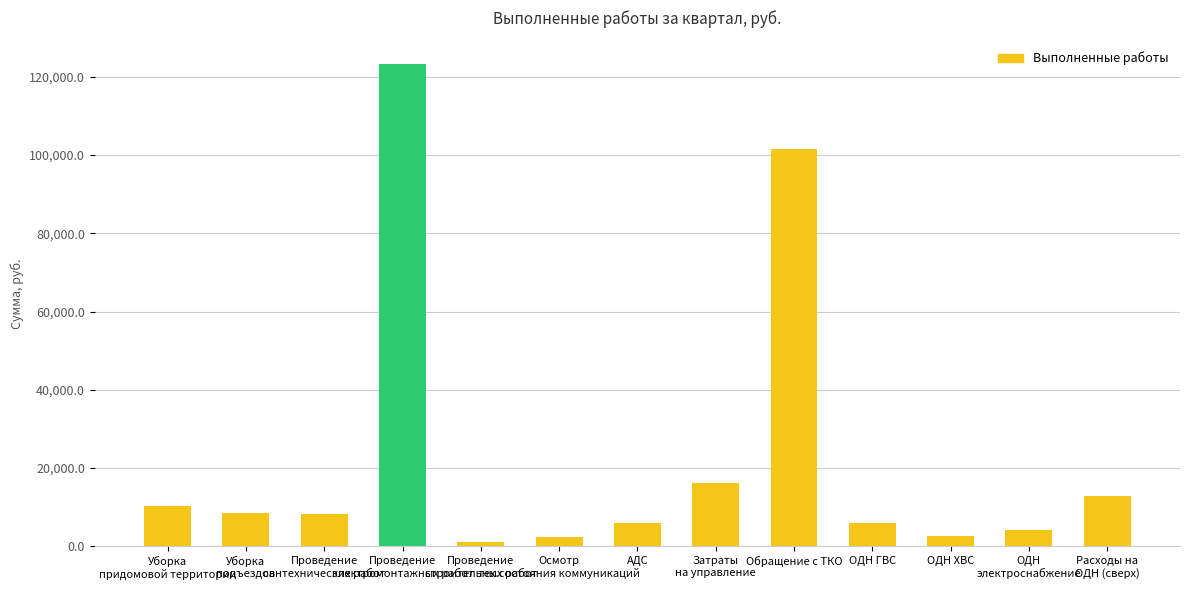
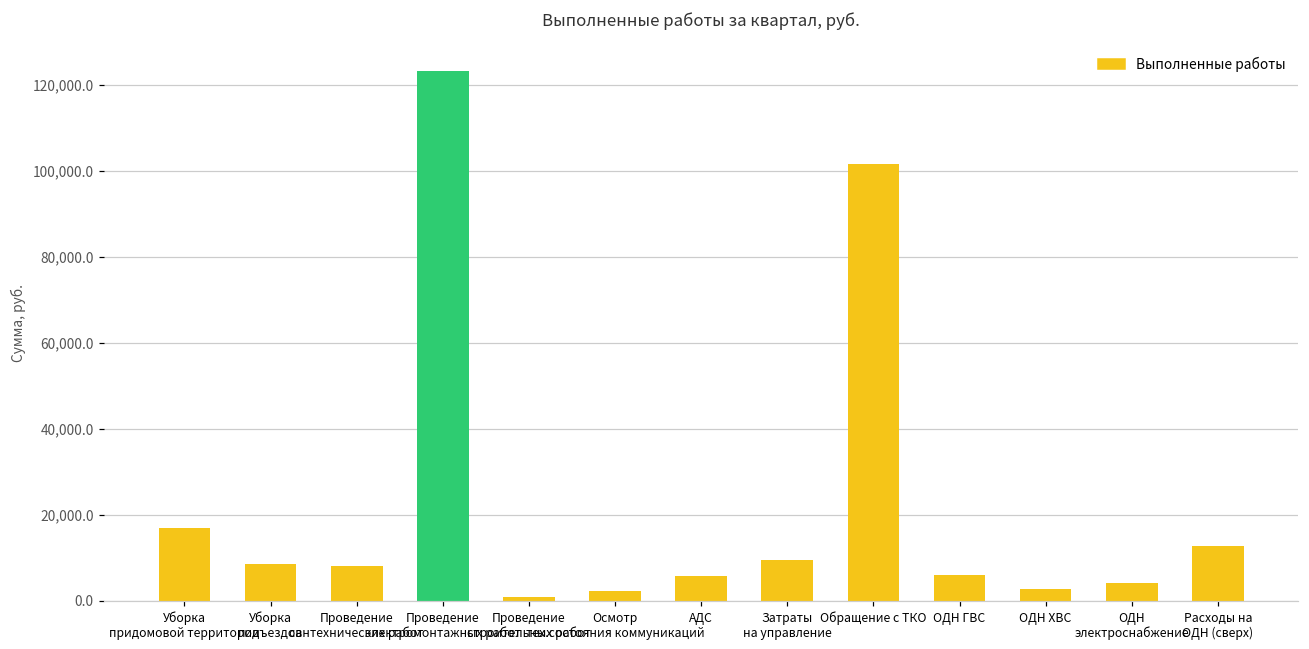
Уборка придомовой территории: 10,000 -> 17,000
Затраты на управление: 16,000 -> 10,000
